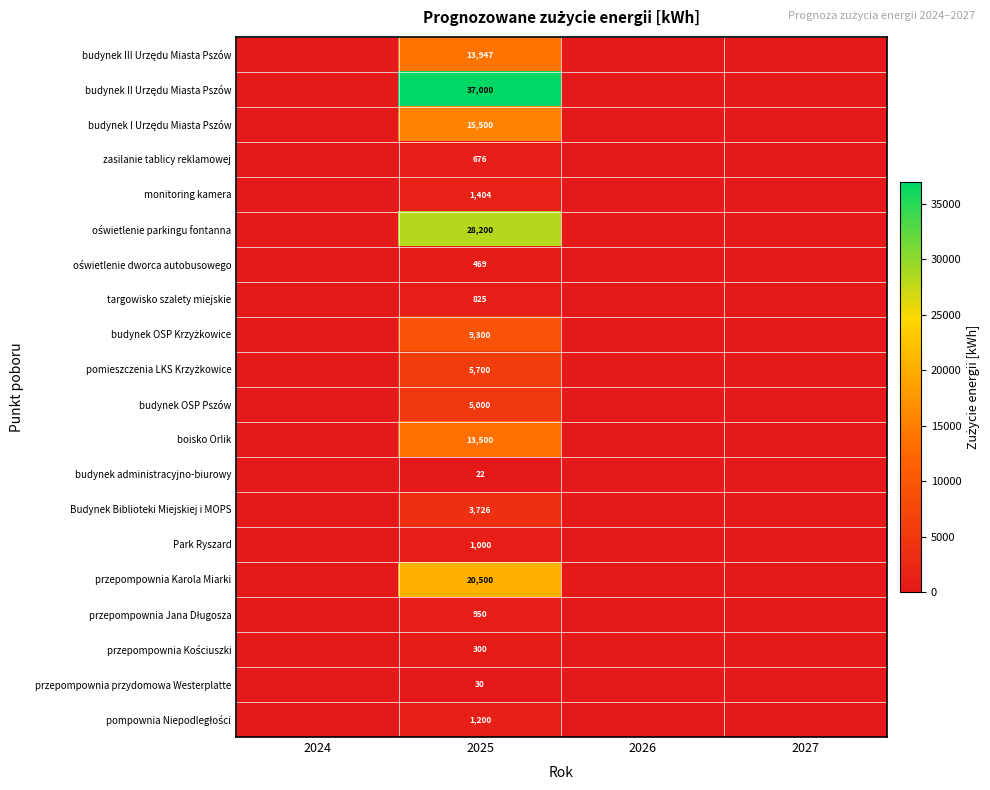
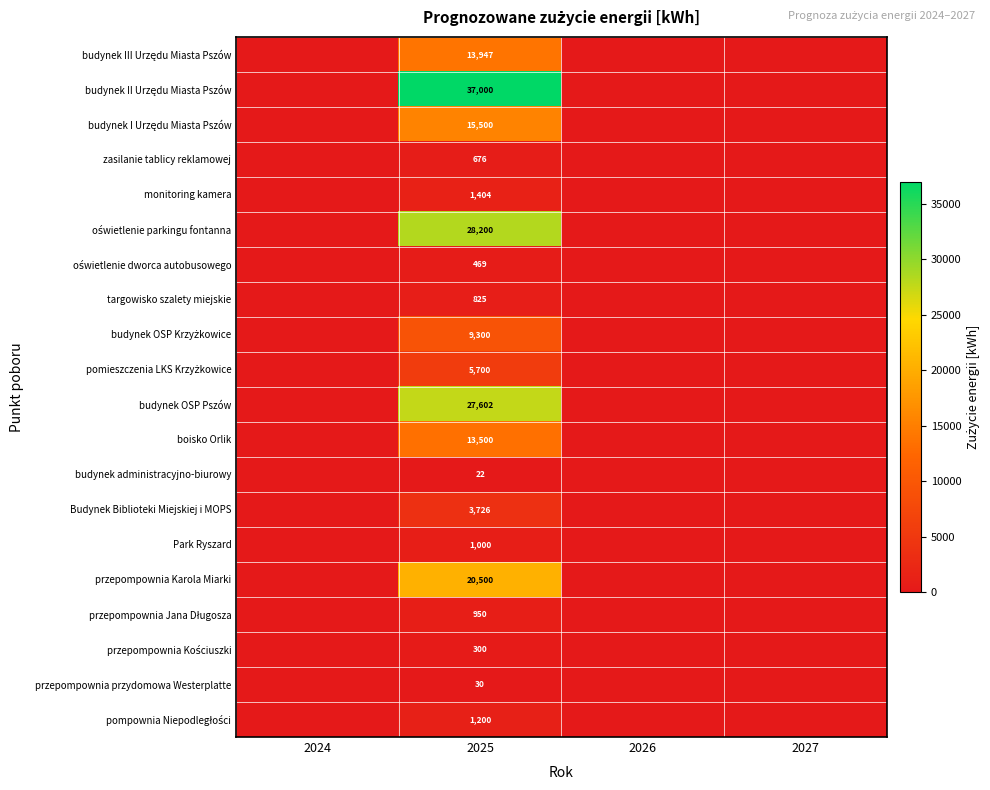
budynek OSP Pszów, 2025: 5,000 -> 27,602
